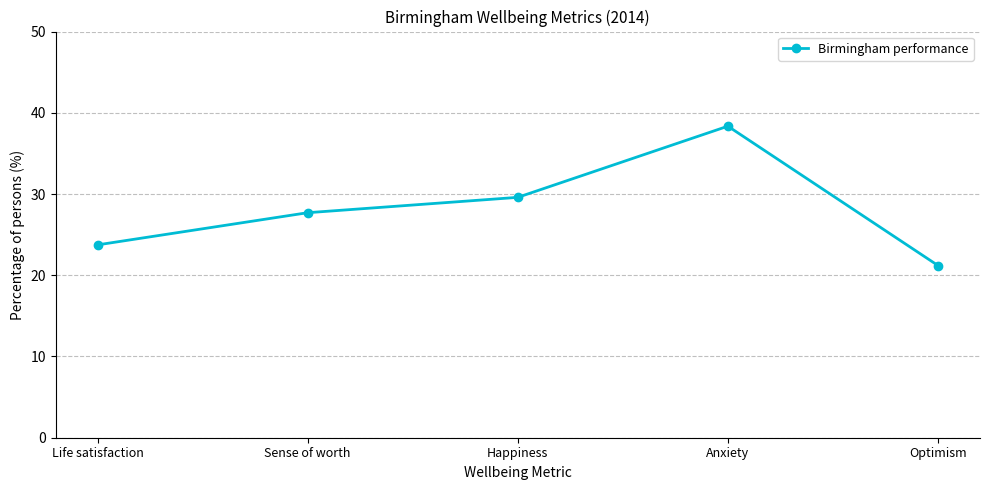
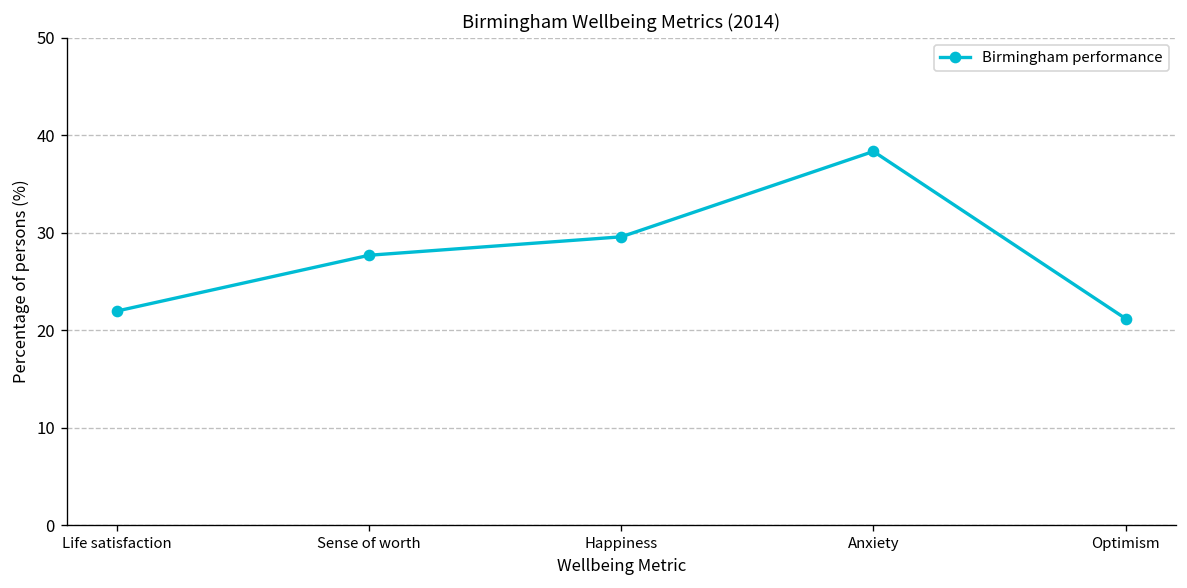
Life satisfaction: 24 -> 22
